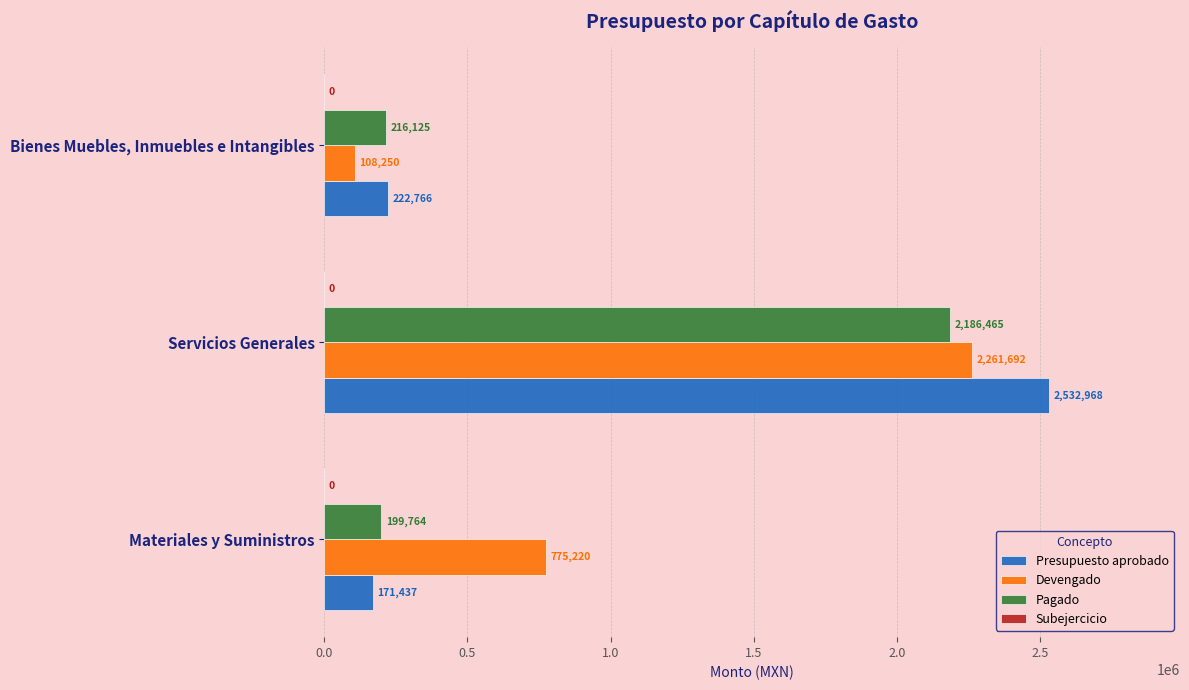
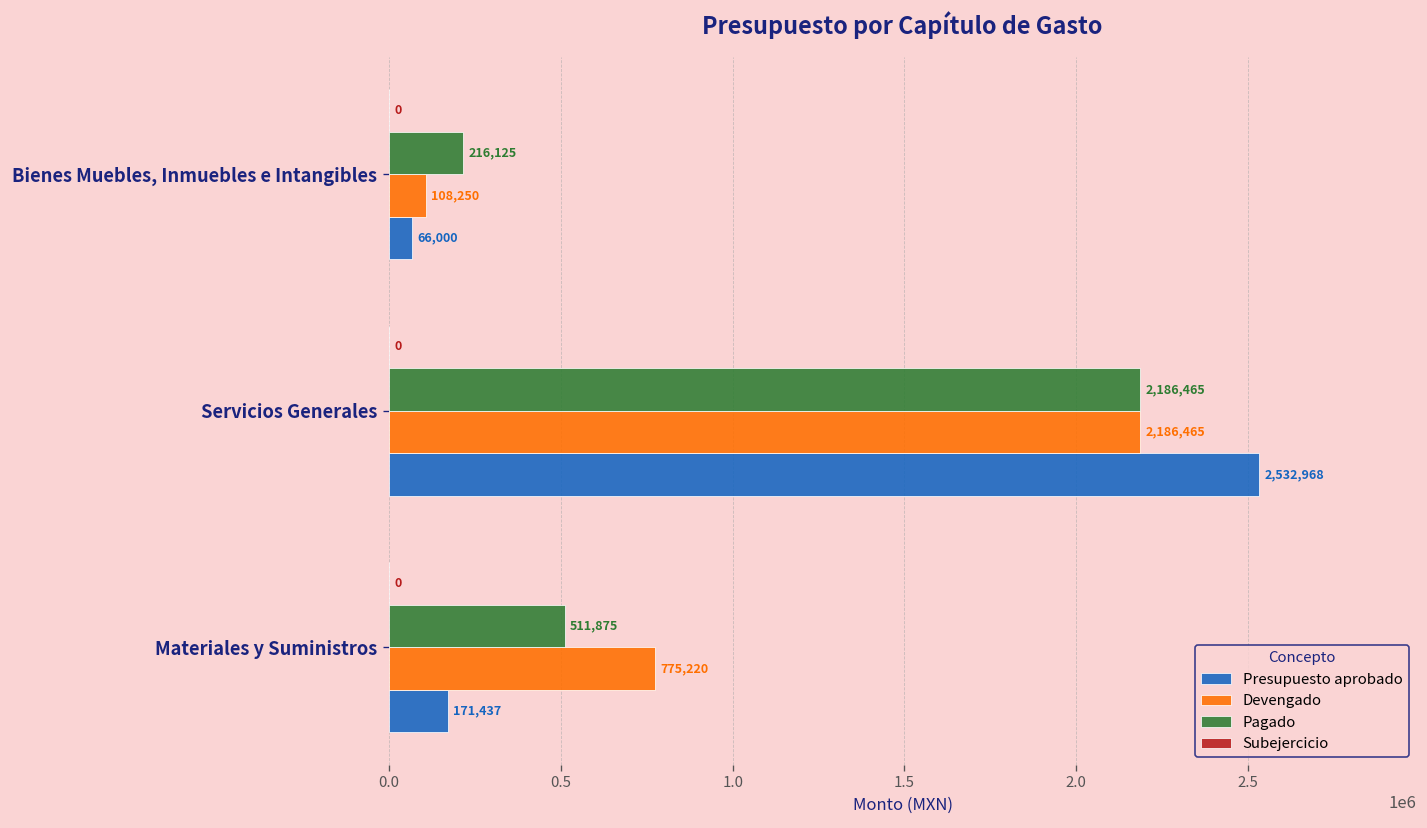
Presupuesto aprobado, Bienes Muebles, Inmuebles e Intangibles: 222,766 -> 66,000
Devengado, Servicios Generales: 2,261,692 -> 2,186,465
Pagado, Materiales y Suministros: 199,764 -> 511,875
